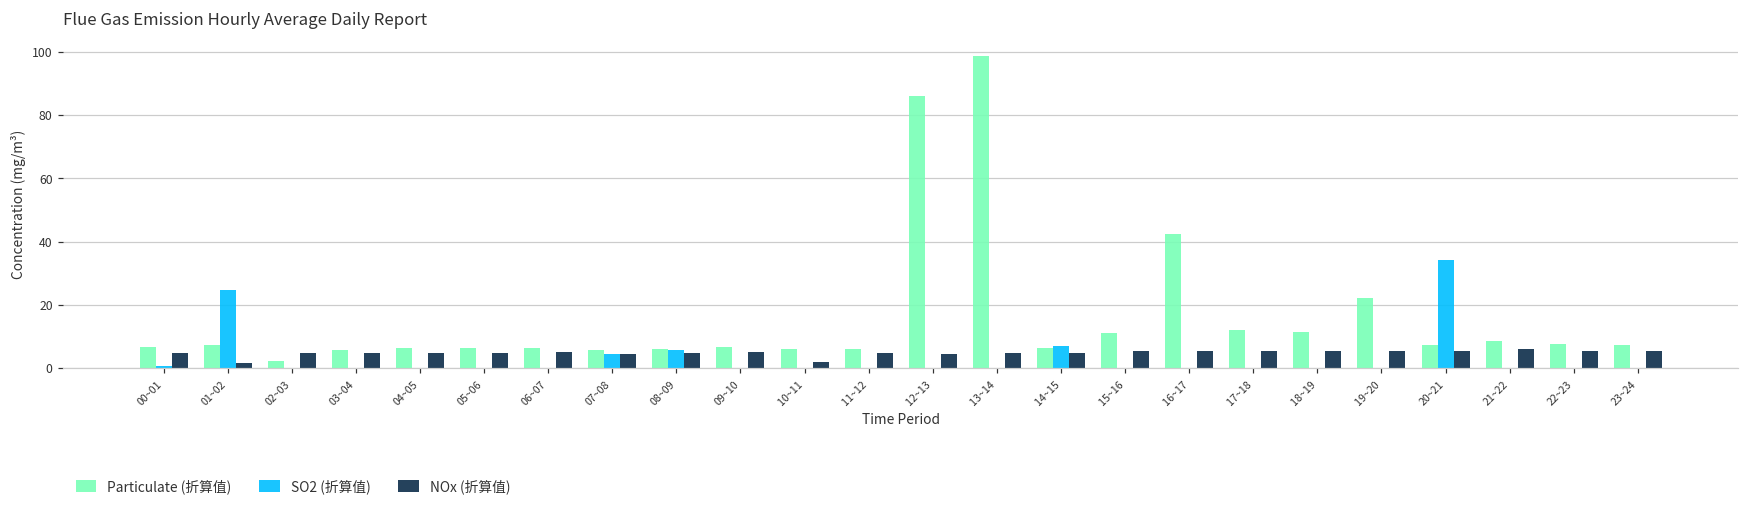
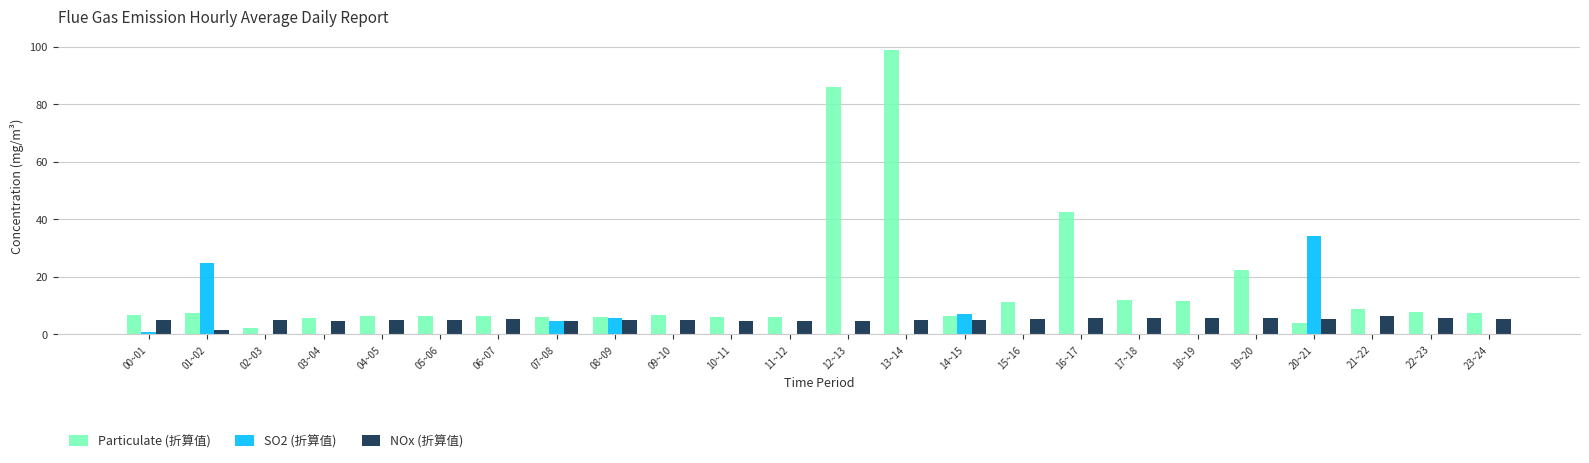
NOx (折算值), 10~11: 2 -> 5
Particulate (折算值), 20~21: 7 -> 4
